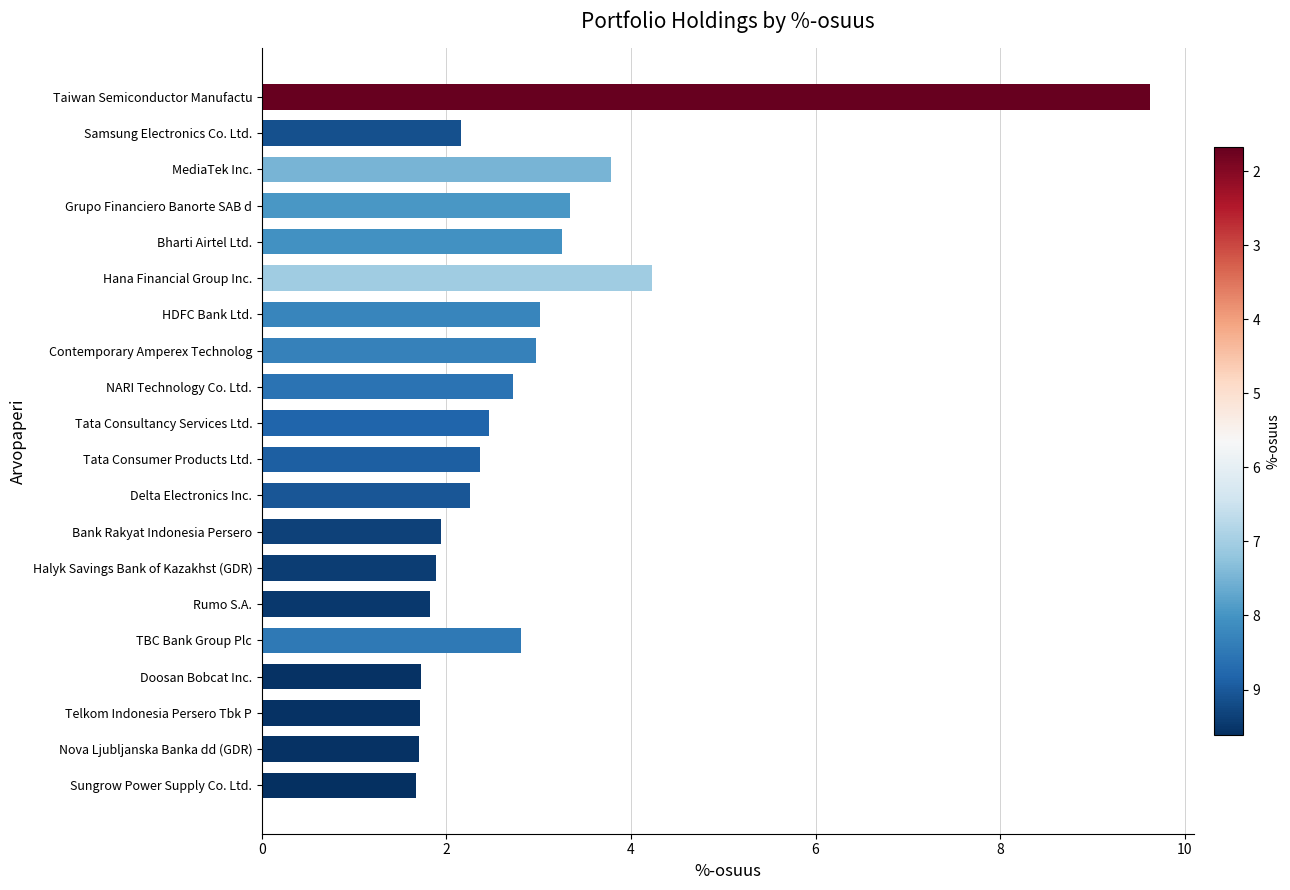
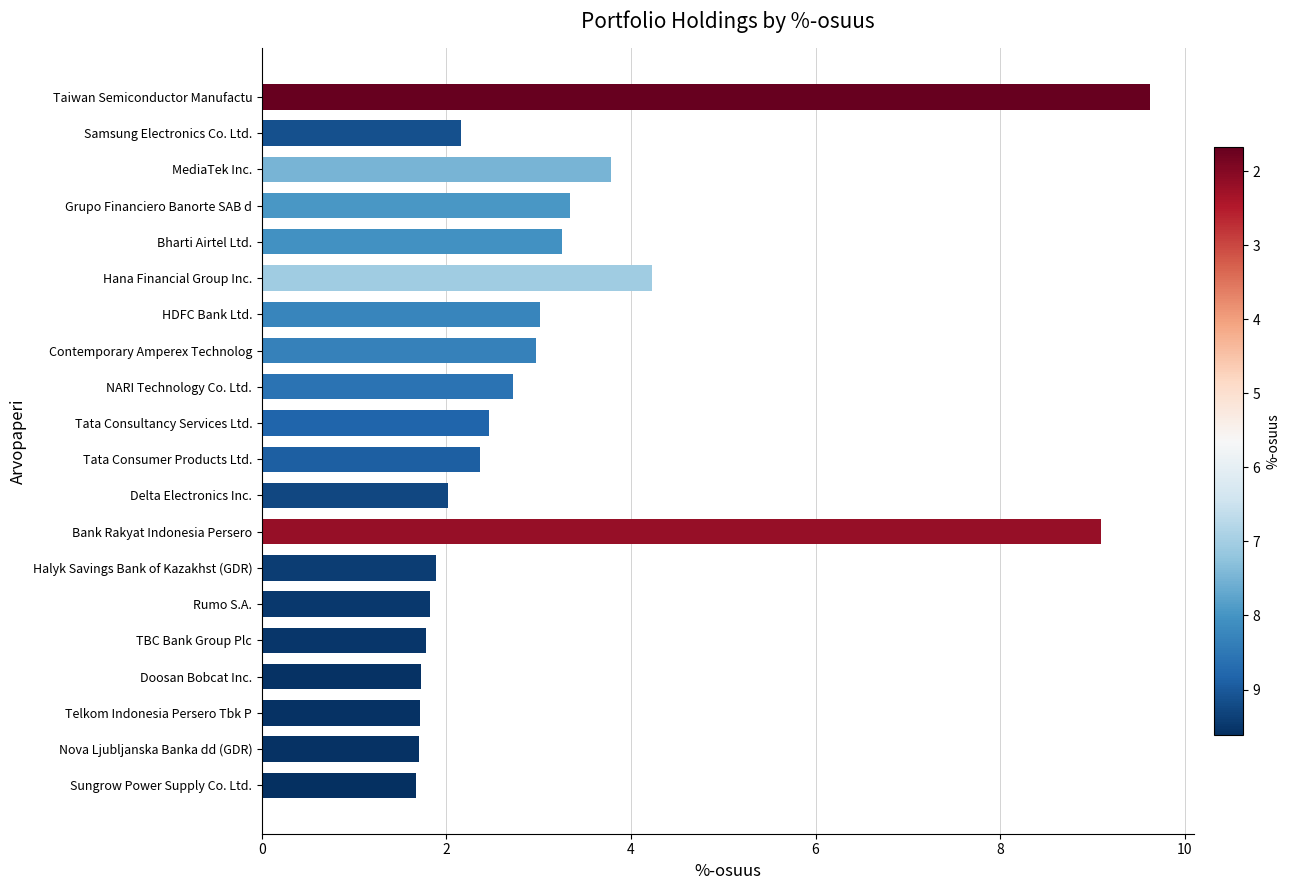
Delta Electronics Inc.: 2.3 -> 2.0
Bank Rakyat Indonesia Persero: 1.9 -> 9.1
TBC Bank Group Plc: 2.8 -> 1.8
